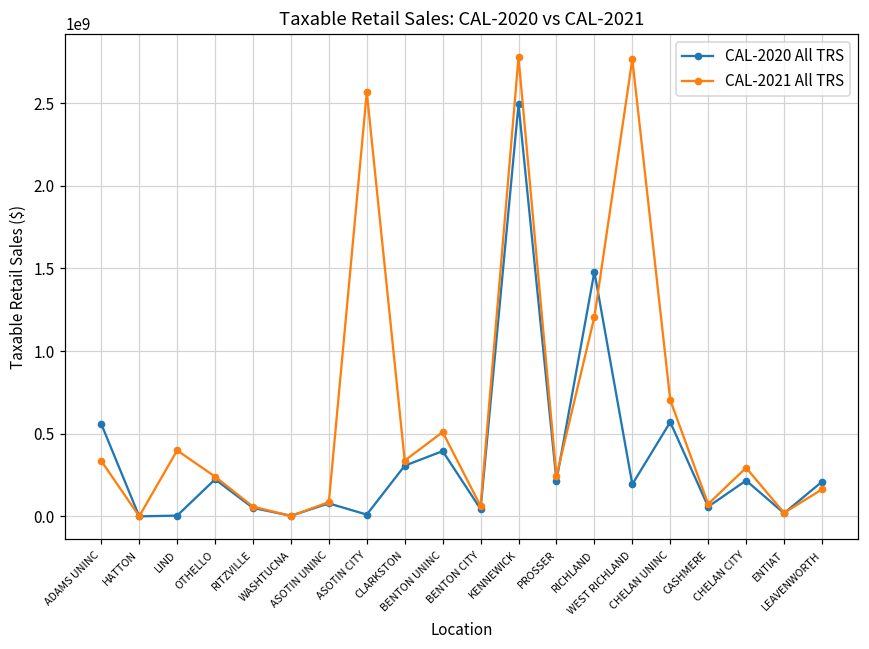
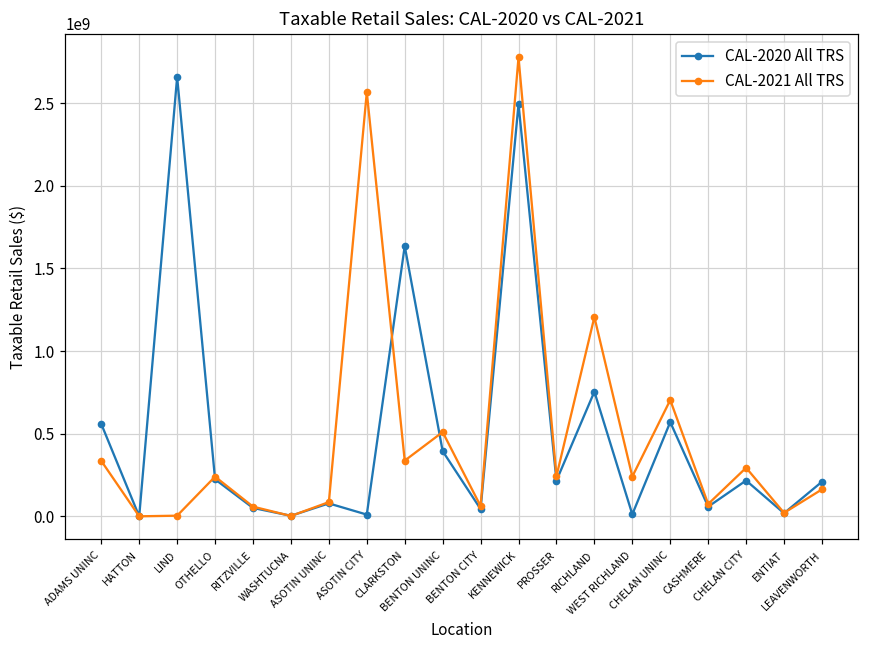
CAL-2020 All TRS, LIND: 0 -> 2660000000
CAL-2021 All TRS, LIND: 400000000 -> 0
CAL-2020 All TRS, CLARKSTON: 310000000 -> 1640000000
CAL-2020 All TRS, RICHLAND: 1480000000 -> 750000000
CAL-2020 All TRS, WEST RICHLAND: 190000000 -> 10000000
CAL-2021 All TRS, WEST RICHLAND: 2770000000 -> 240000000
